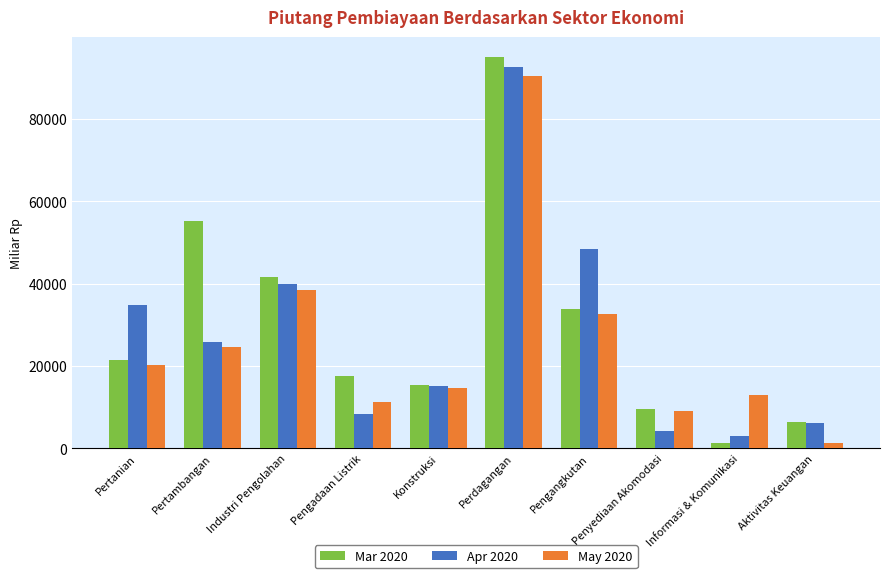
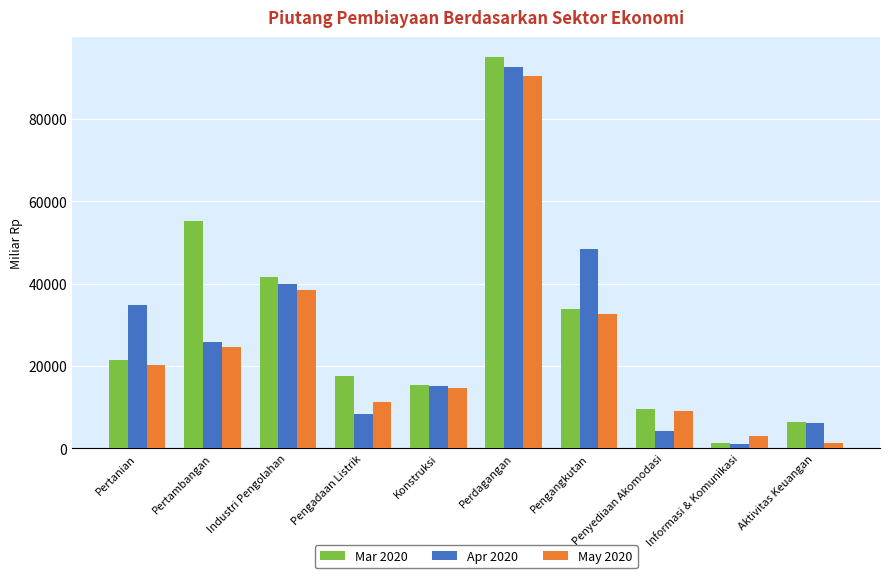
Apr 2020, Informasi & Komunikasi: 3000 -> 1000
May 2020, Informasi & Komunikasi: 13000 -> 3000
